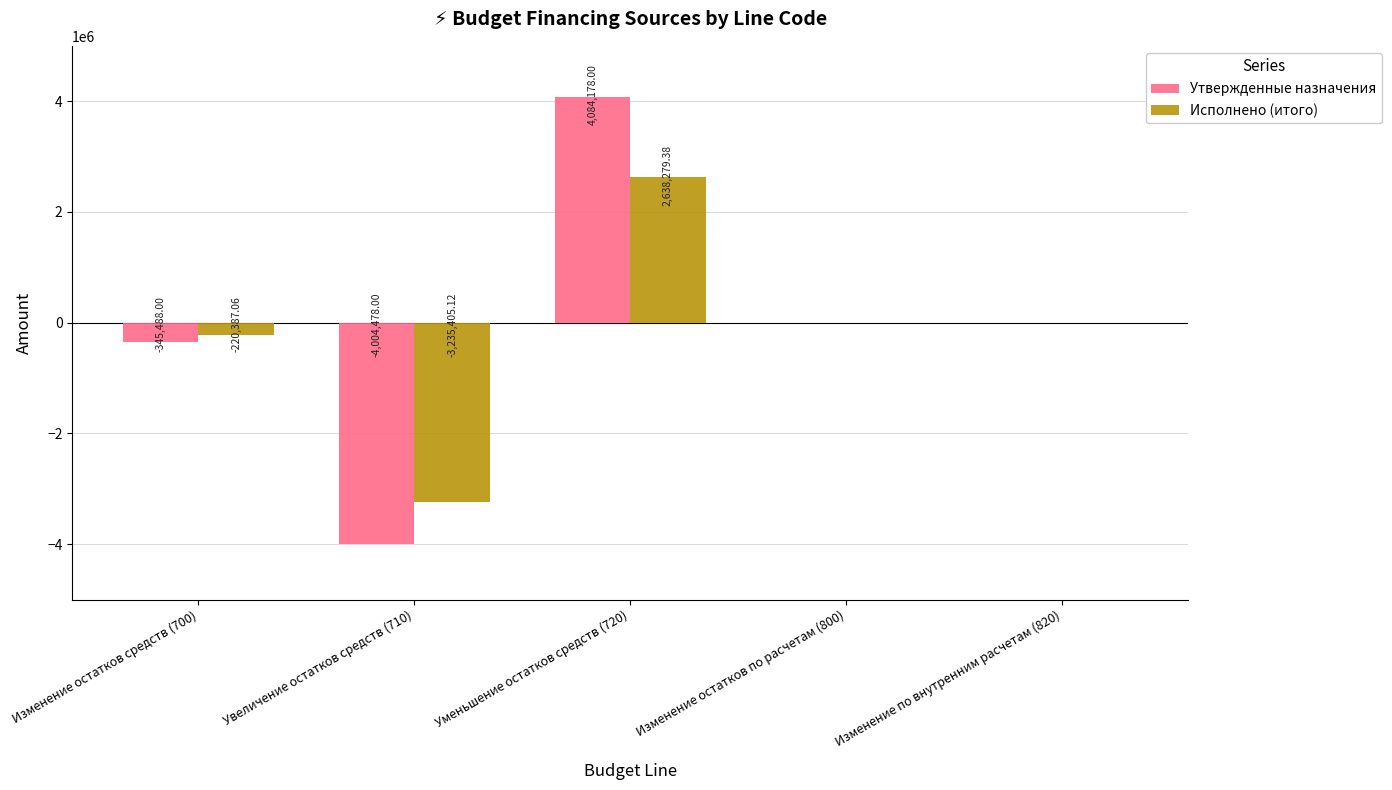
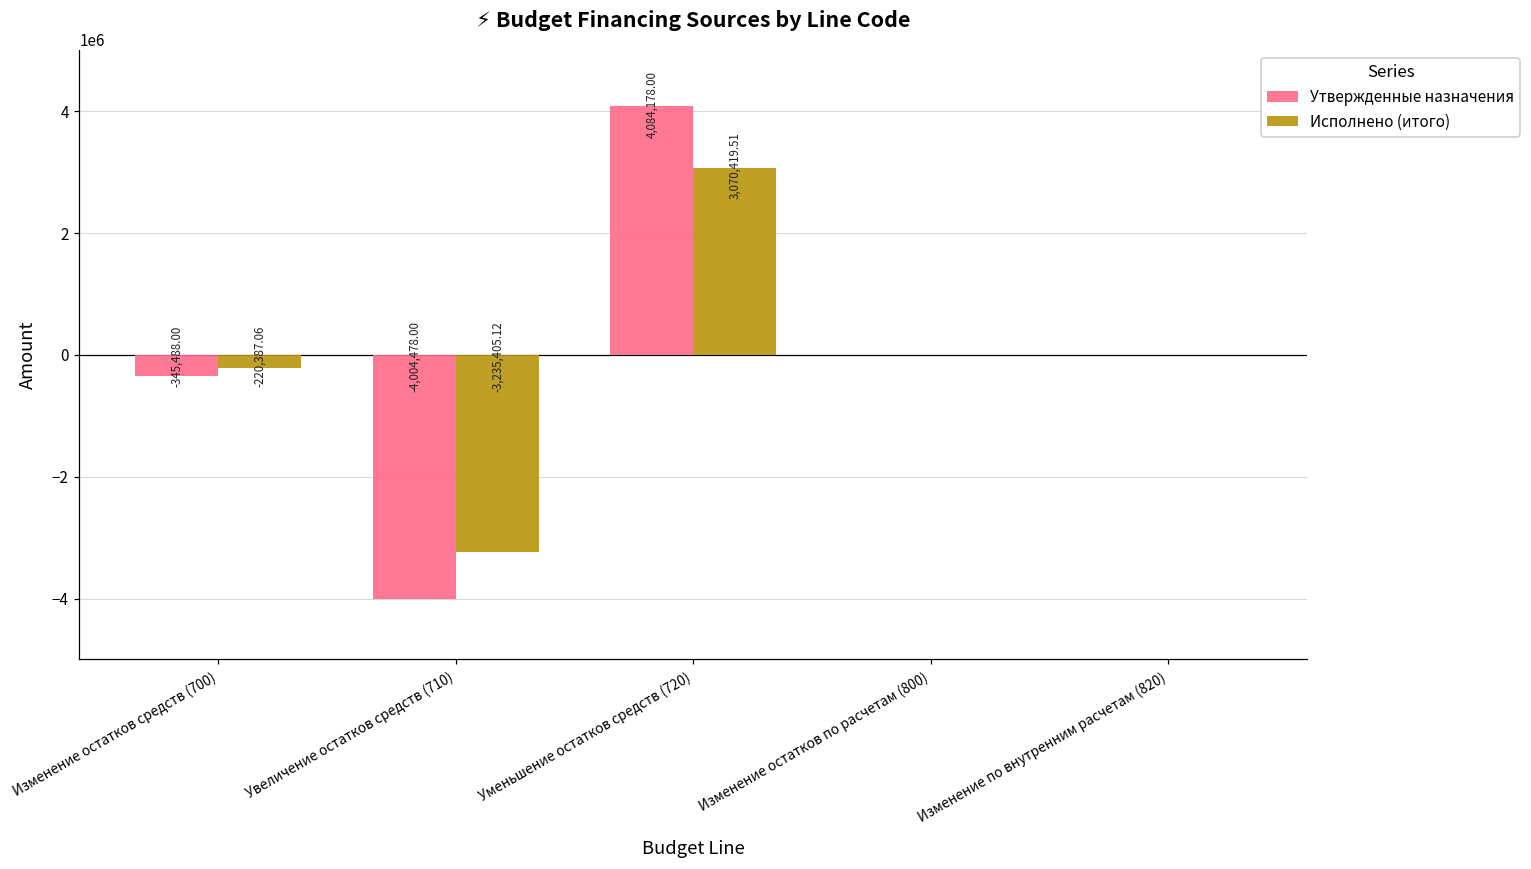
Исполнено (итого), Уменьшение остатков средств (720): 2,638,279.38 -> 3,070,419.51
